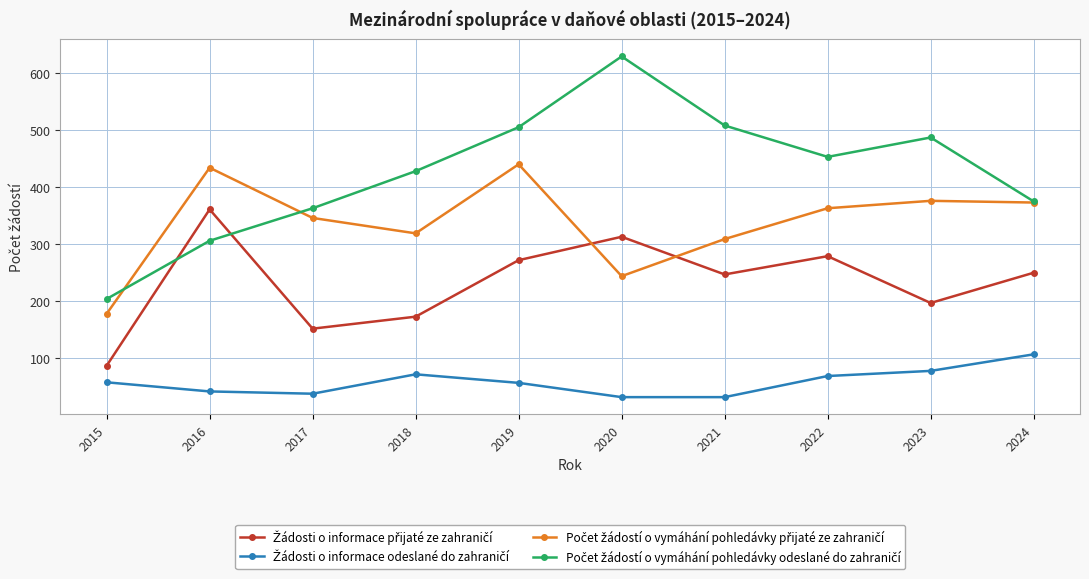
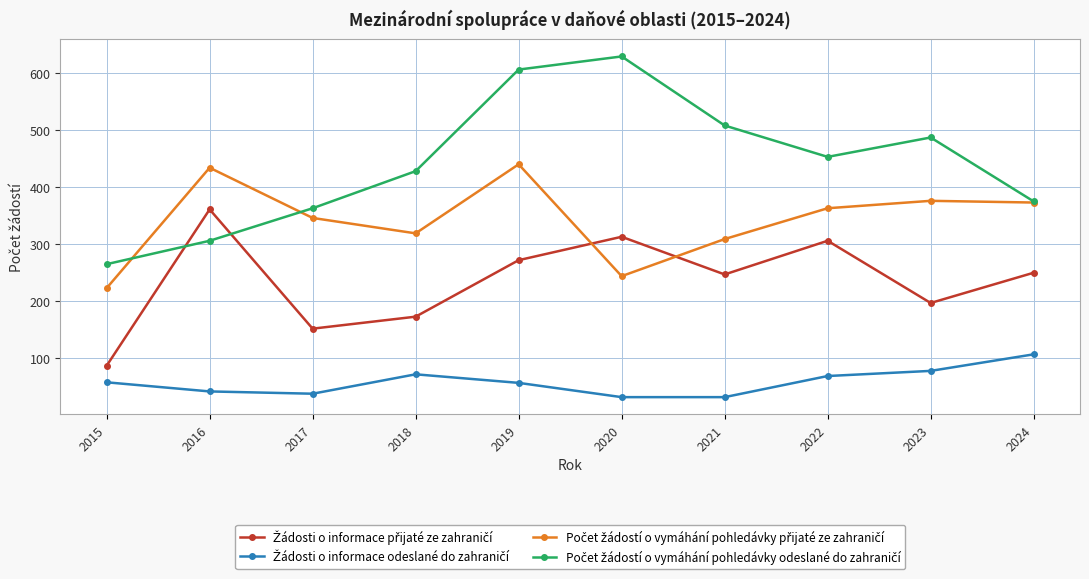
Počet žádostí o vymáhání pohledávky přijaté ze zahraničí, 2015: 180 -> 220
Počet žádostí o vymáhání pohledávky odeslané do zahraničí, 2015: 200 -> 270
Počet žádostí o vymáhání pohledávky odeslané do zahraničí, 2019: 510 -> 610
Žádosti o informace přijaté ze zahraničí, 2022: 280 -> 310
